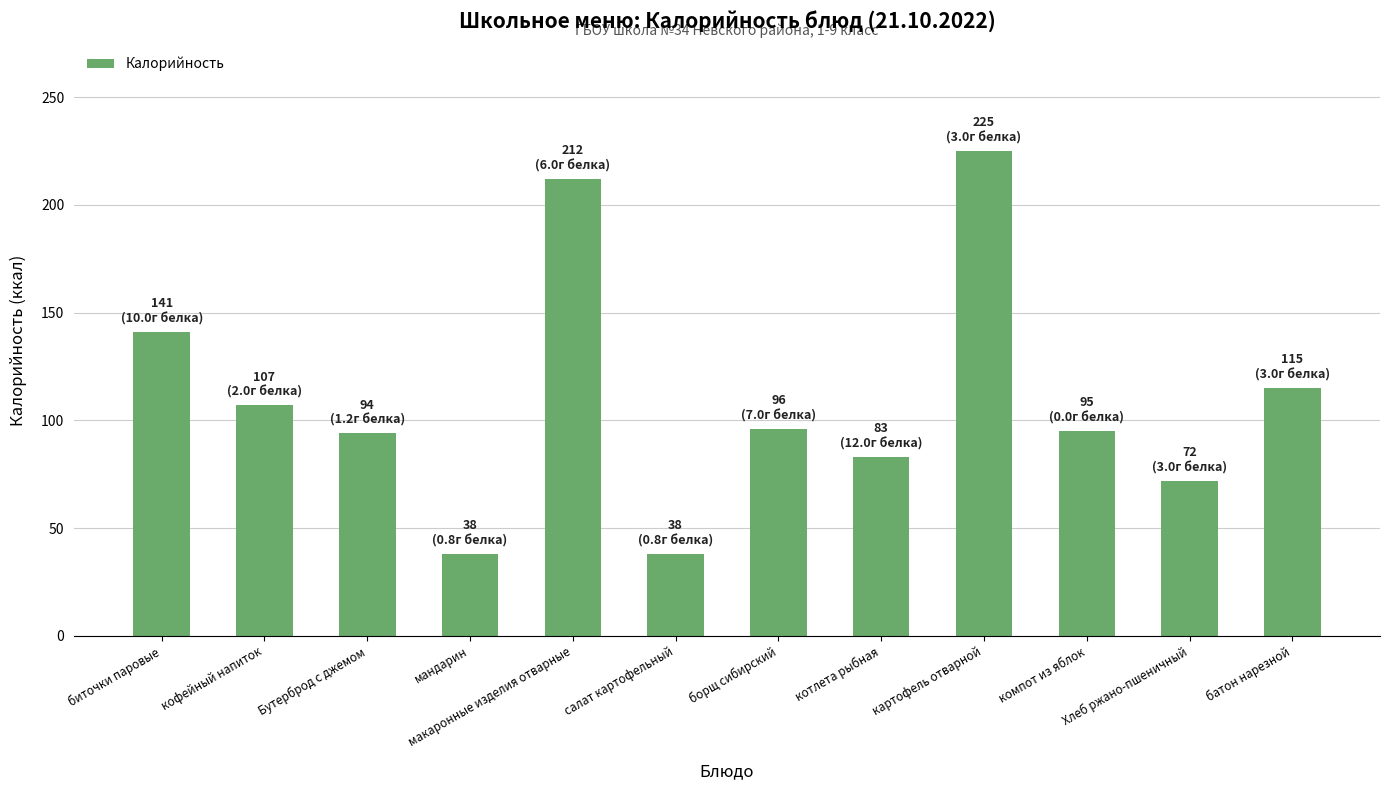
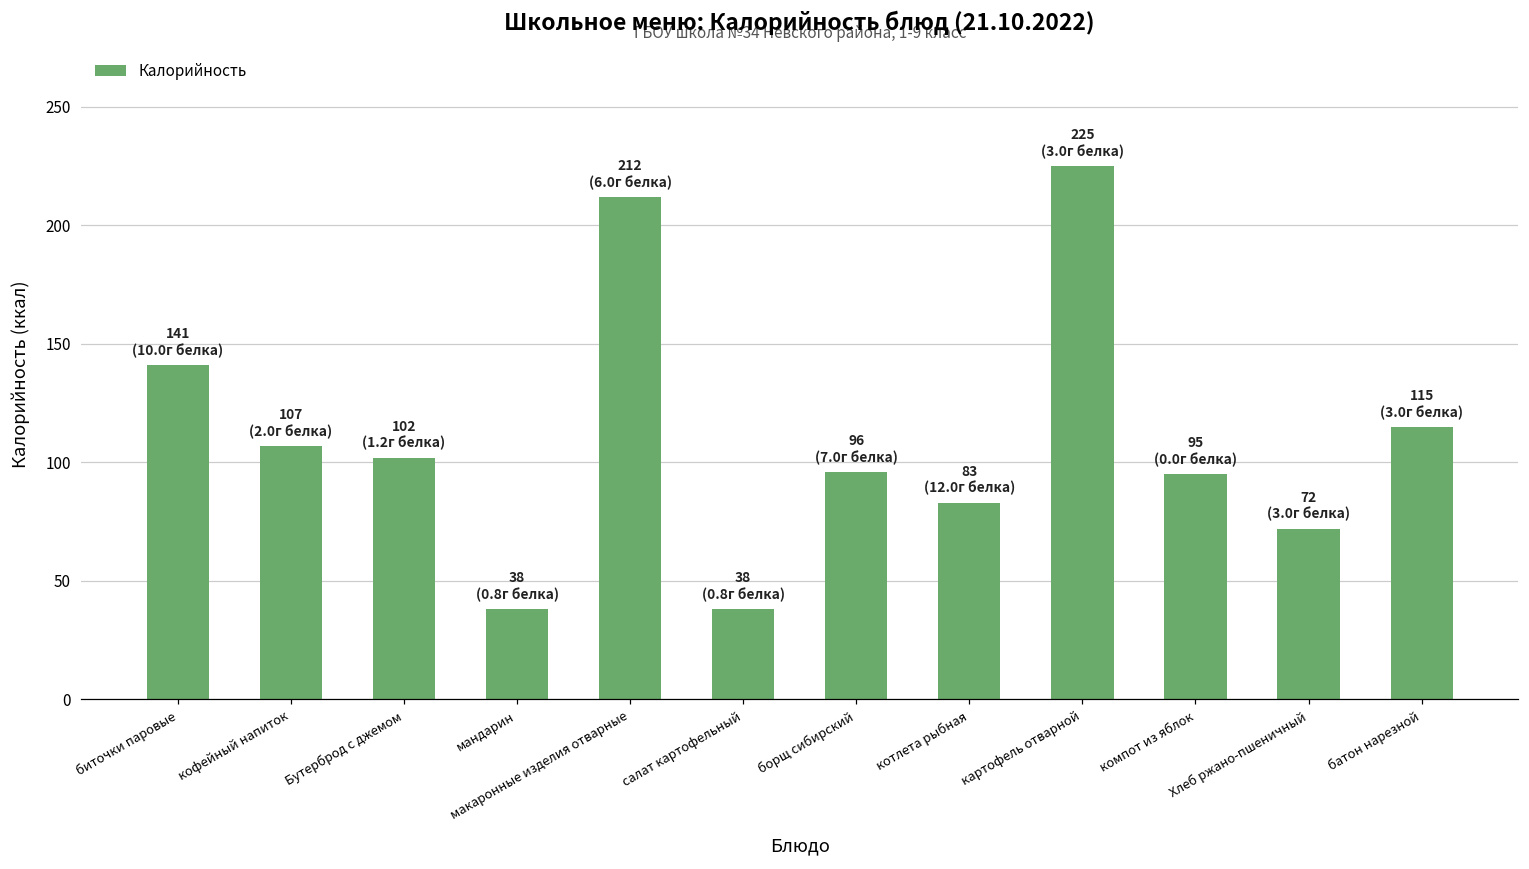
Бутерброд с джемом: 94 -> 102
